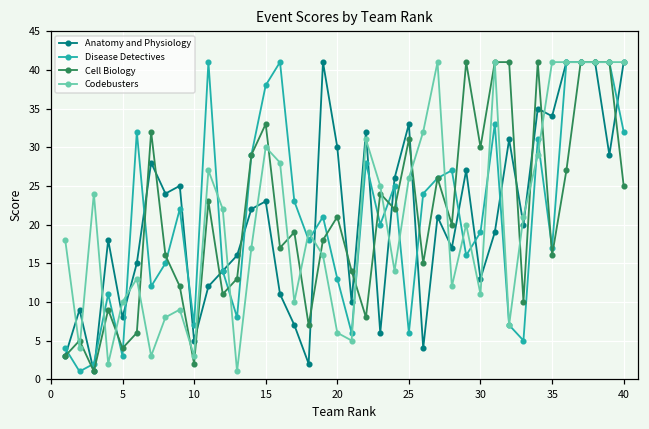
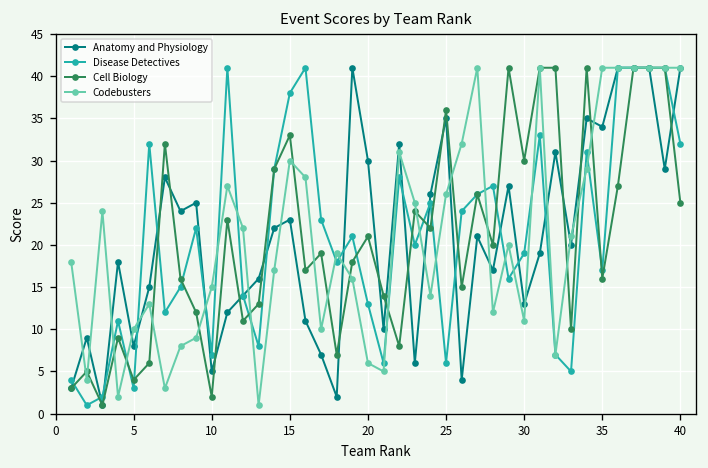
Codebusters, 10: 3 -> 15
Anatomy and Physiology, 25: 33 -> 35
Cell Biology, 25: 31 -> 36
